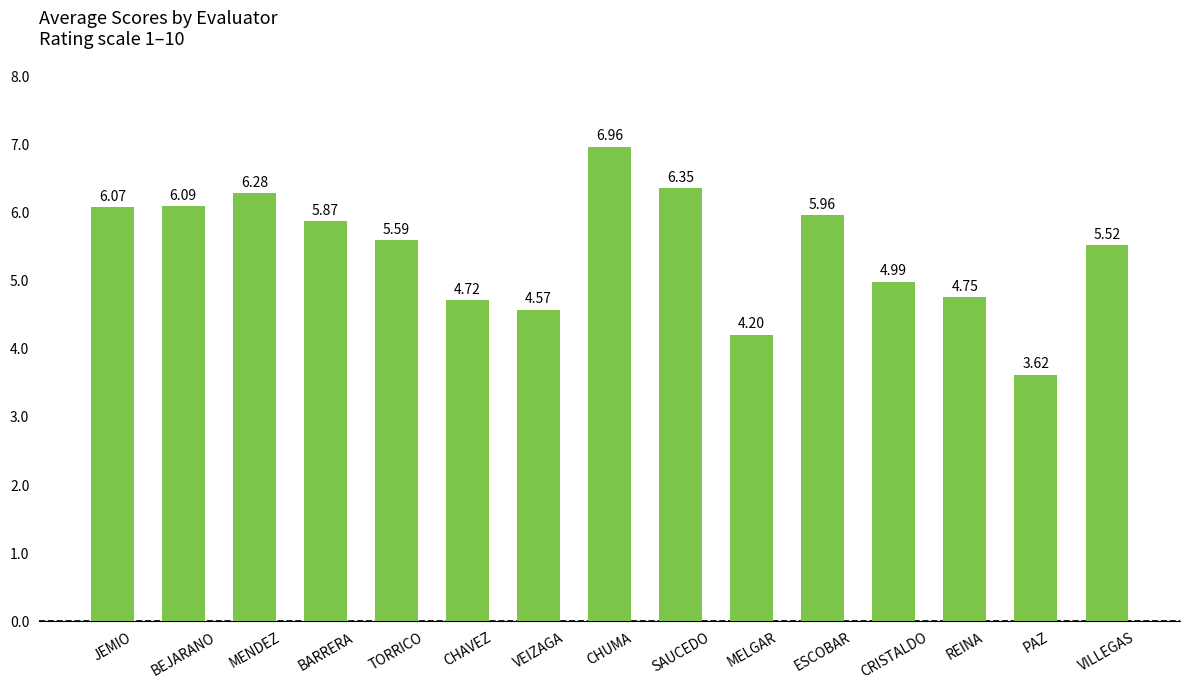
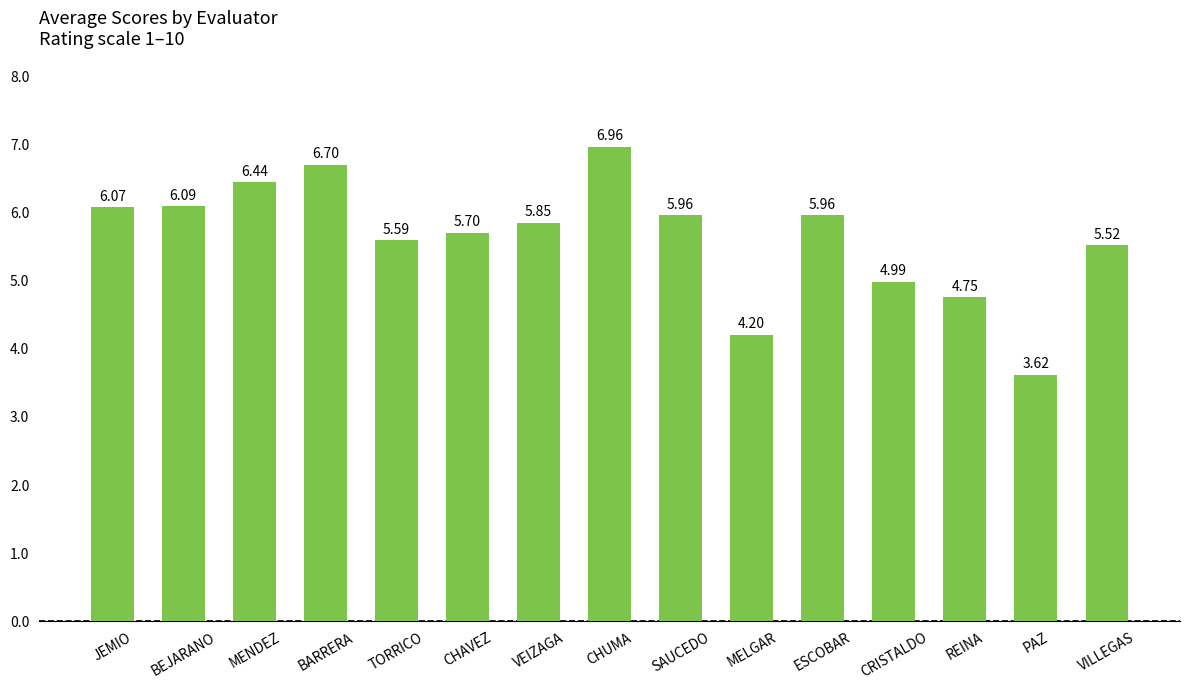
MENDEZ: 6.28 -> 6.44
BARRERA: 5.87 -> 6.70
CHAVEZ: 4.72 -> 5.70
VEIZAGA: 4.57 -> 5.85
SAUCEDO: 6.35 -> 5.96
